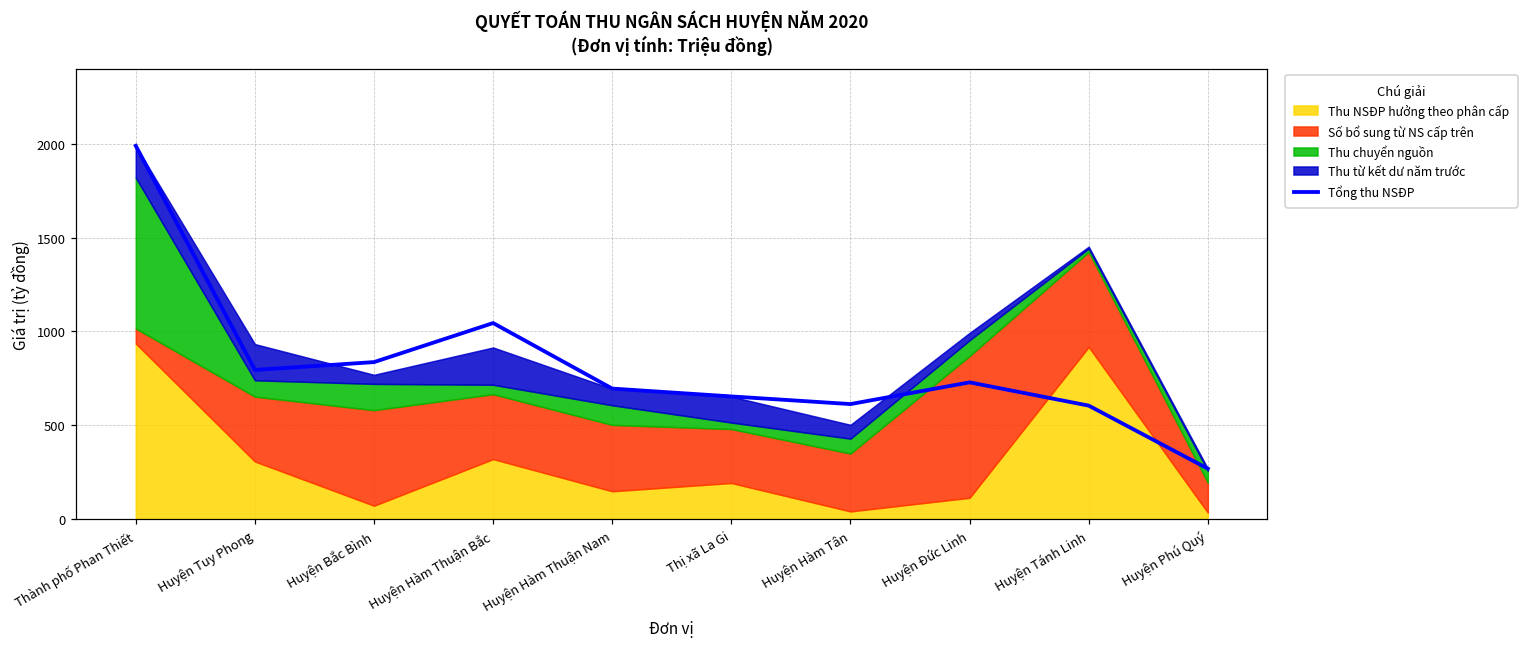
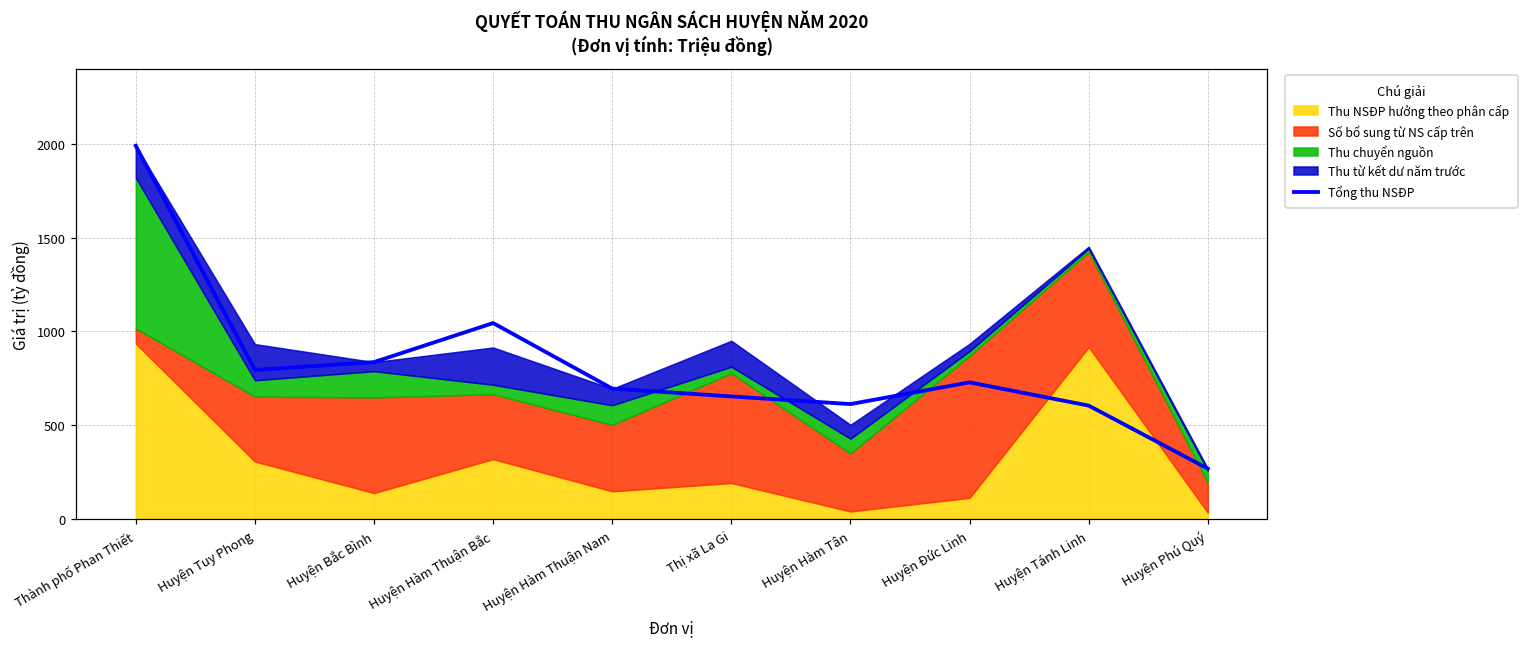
Thu NSĐP hưởng theo phân cấp, Huyện Bắc Bình: 70 -> 140
Số bổ sung từ NS cấp trên, Thị xã La Gi: 290 -> 590
Thu chuyển nguồn, Huyện Đức Linh: 80 -> 30
